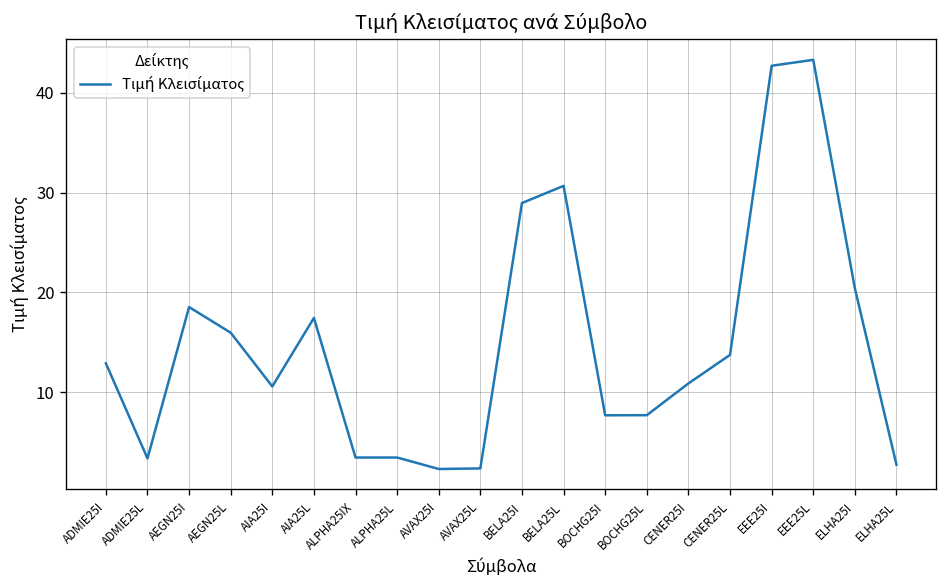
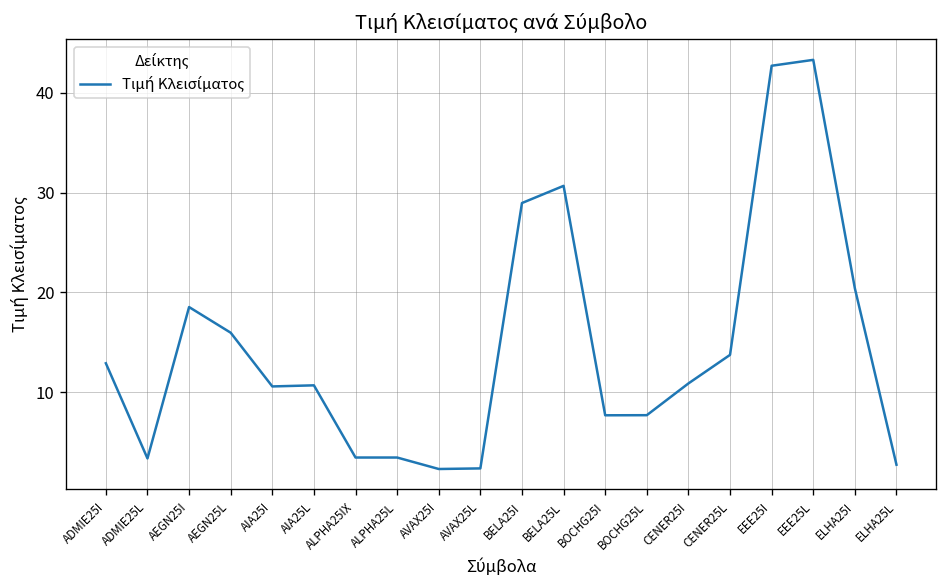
AIA25L: 17 -> 11
